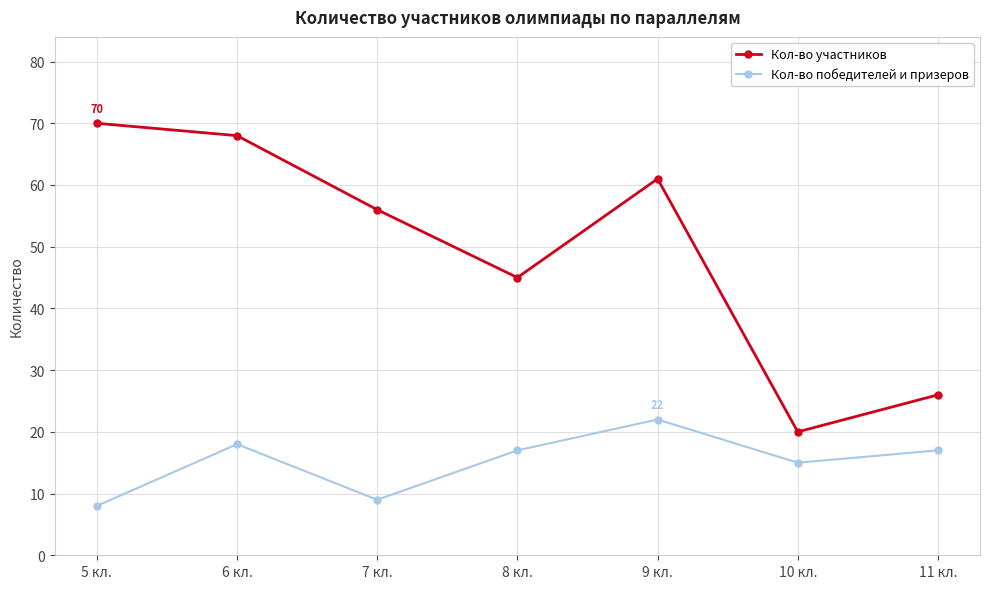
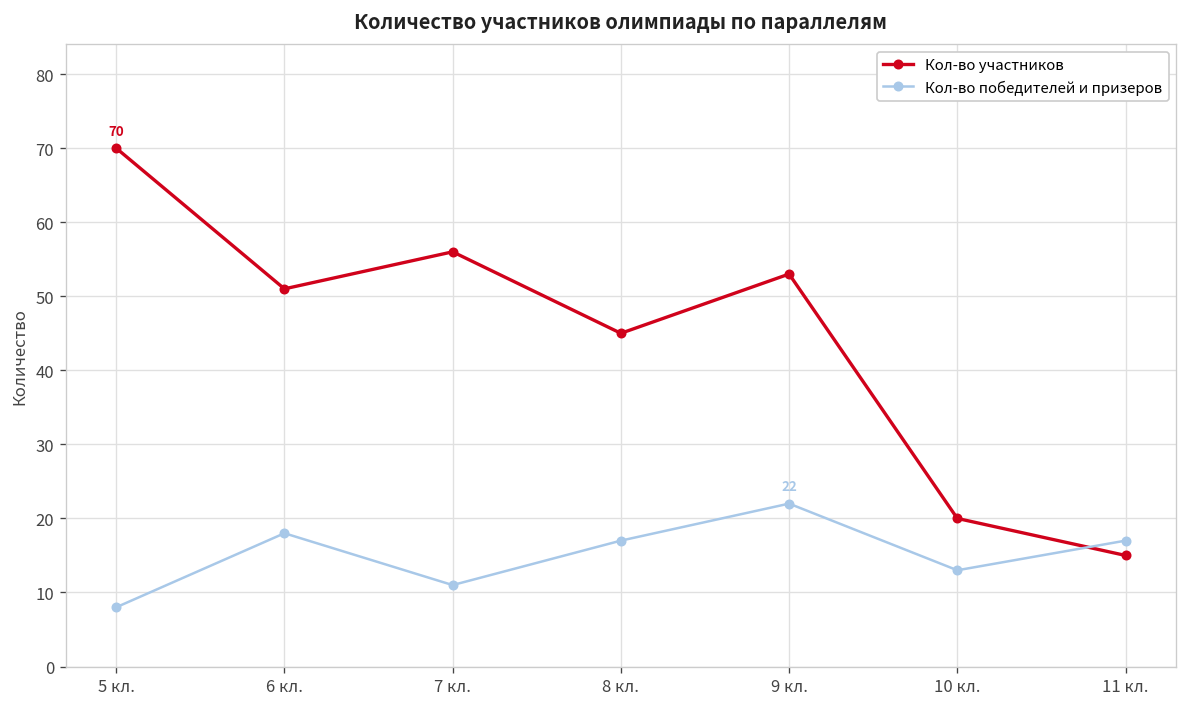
Кол-во участников, 6 кл.: 68 -> 51
Кол-во победителей и призеров, 7 кл.: 9 -> 11
Кол-во участников, 9 кл.: 61 -> 53
Кол-во победителей и призеров, 10 кл.: 15 -> 13
Кол-во участников, 11 кл.: 26 -> 15
